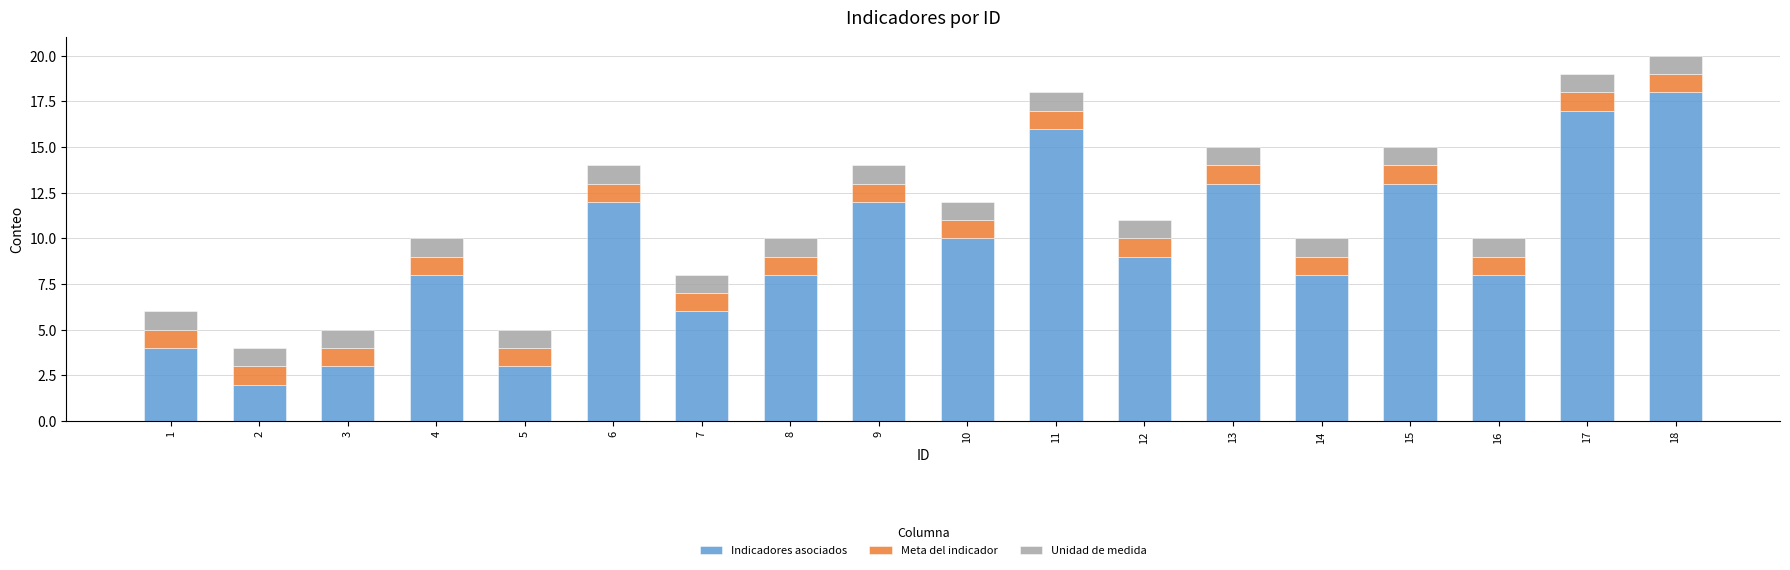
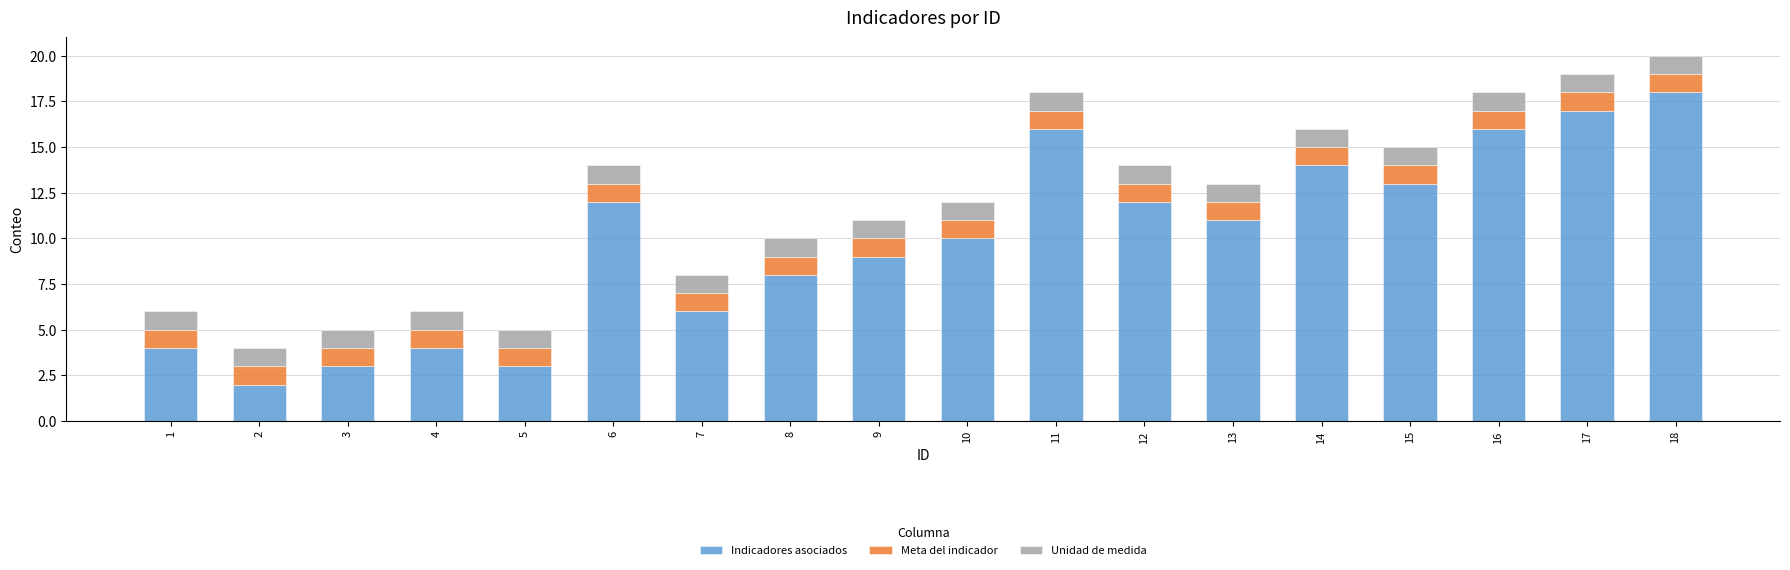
Indicadores asociados, 4: 8 -> 4
Indicadores asociados, 9: 12 -> 9
Indicadores asociados, 12: 9 -> 12
Indicadores asociados, 13: 13 -> 11
Indicadores asociados, 14: 8 -> 14
Indicadores asociados, 16: 8 -> 16
